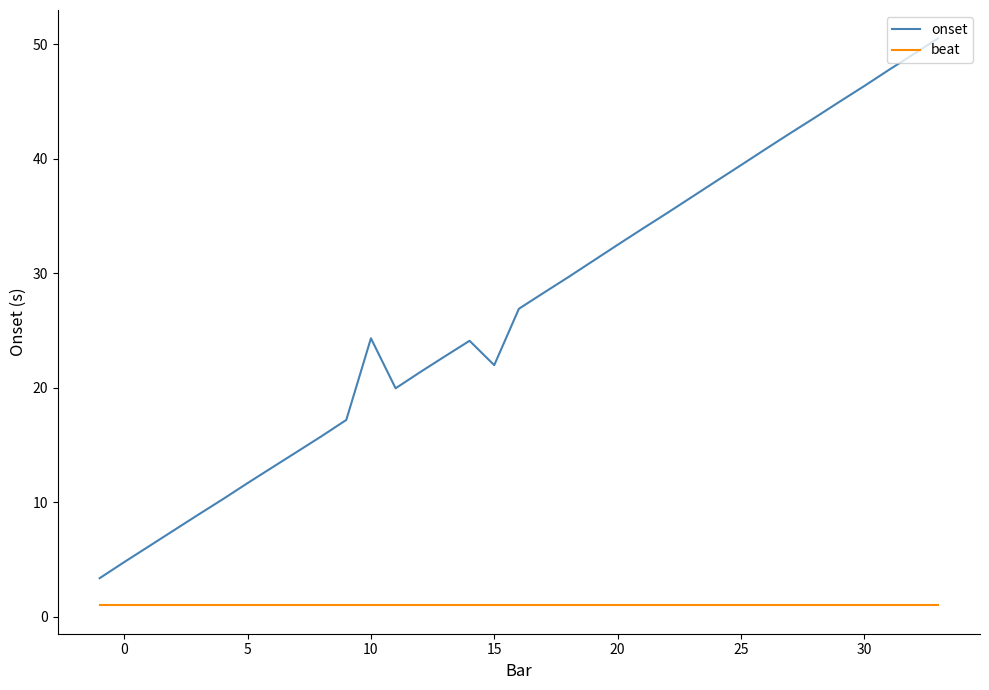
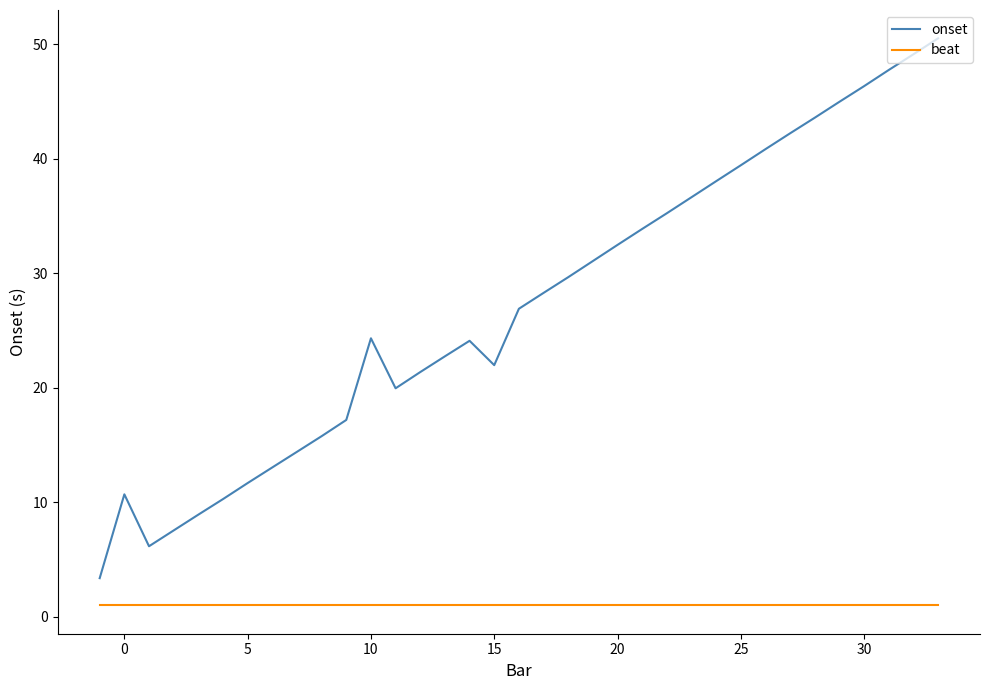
onset, 0: 4.8 -> 10.7
